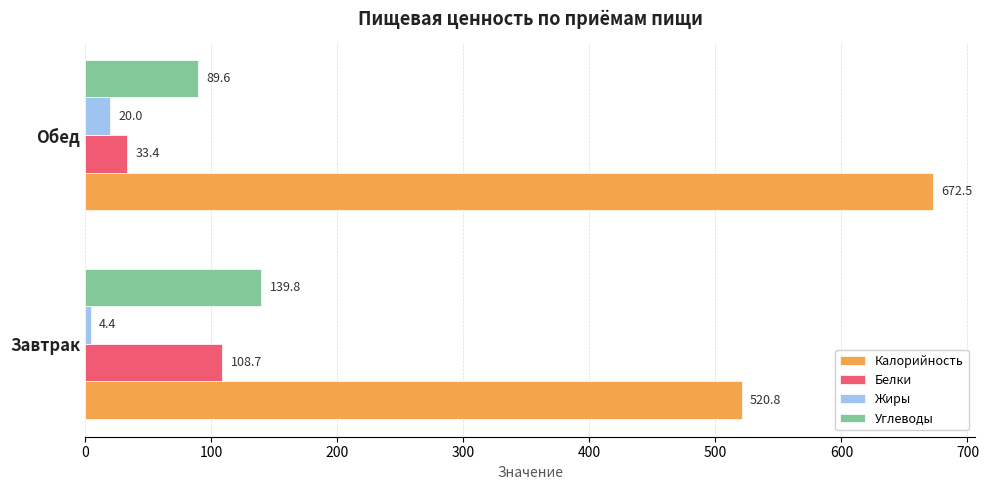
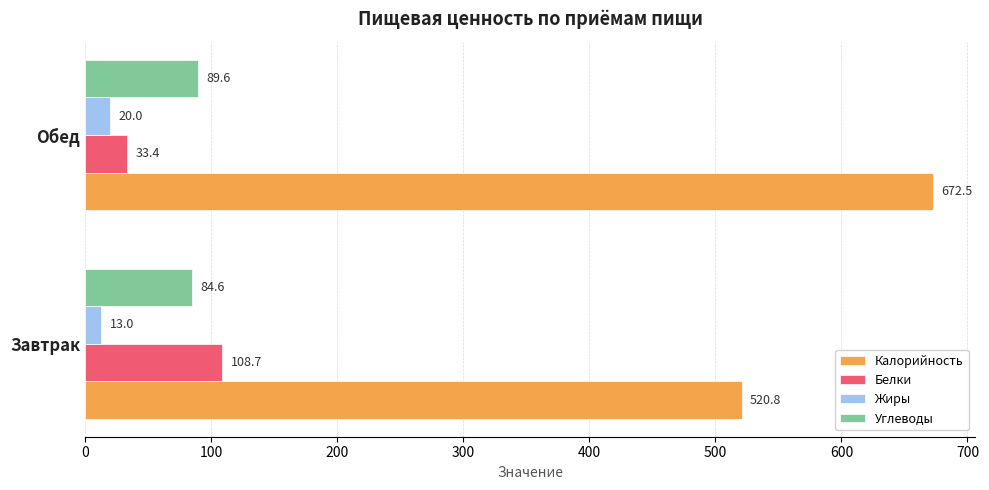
Углеводы, Завтрак: 139.8 -> 84.6
Жиры, Завтрак: 4.4 -> 13.0
